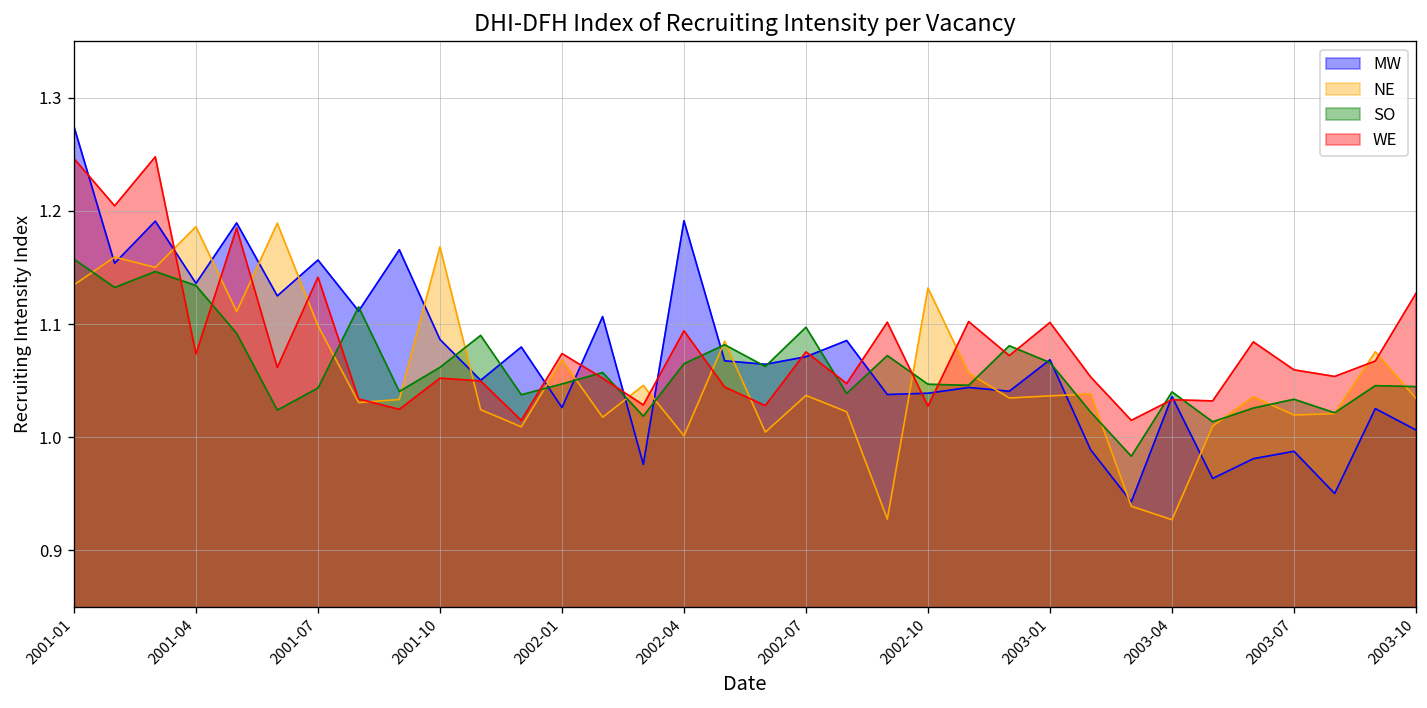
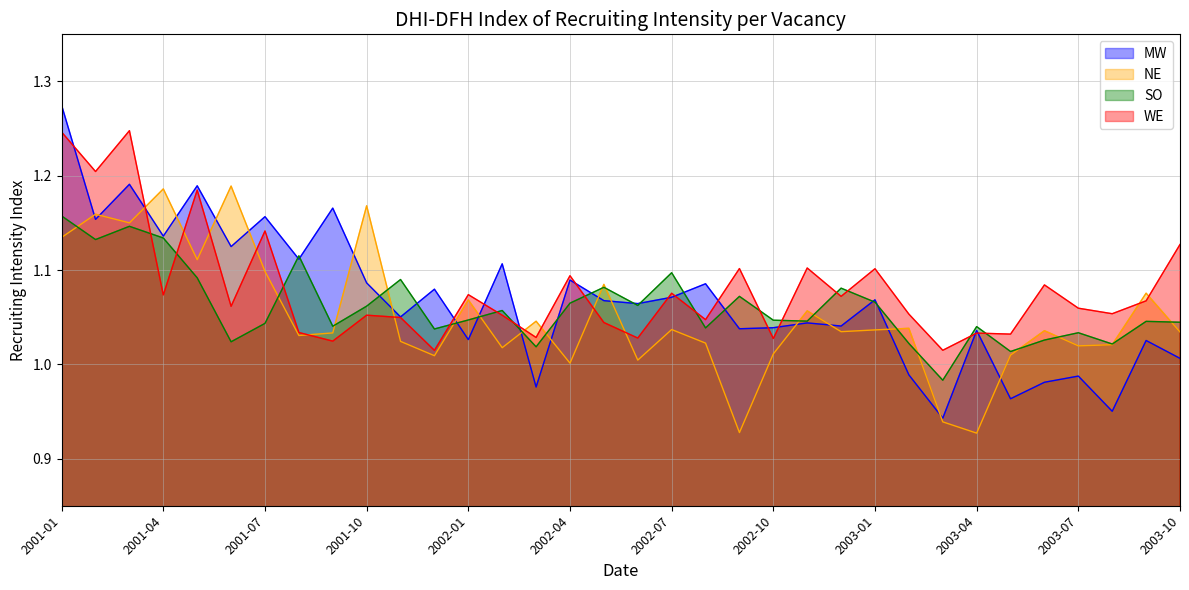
MW, 2002-04: 1.19 -> 1.09
NE, 2002-10: 1.13 -> 1.01
